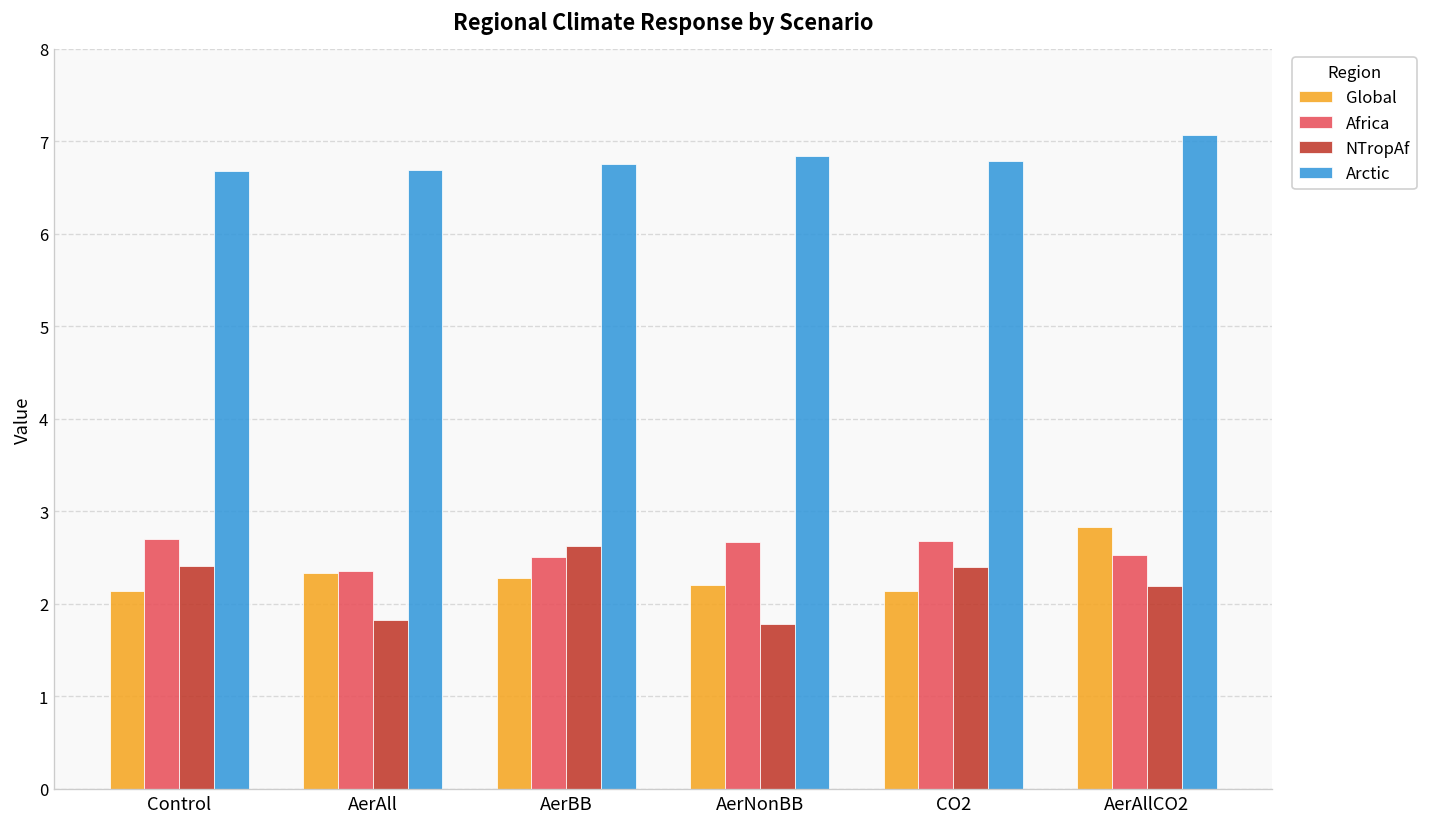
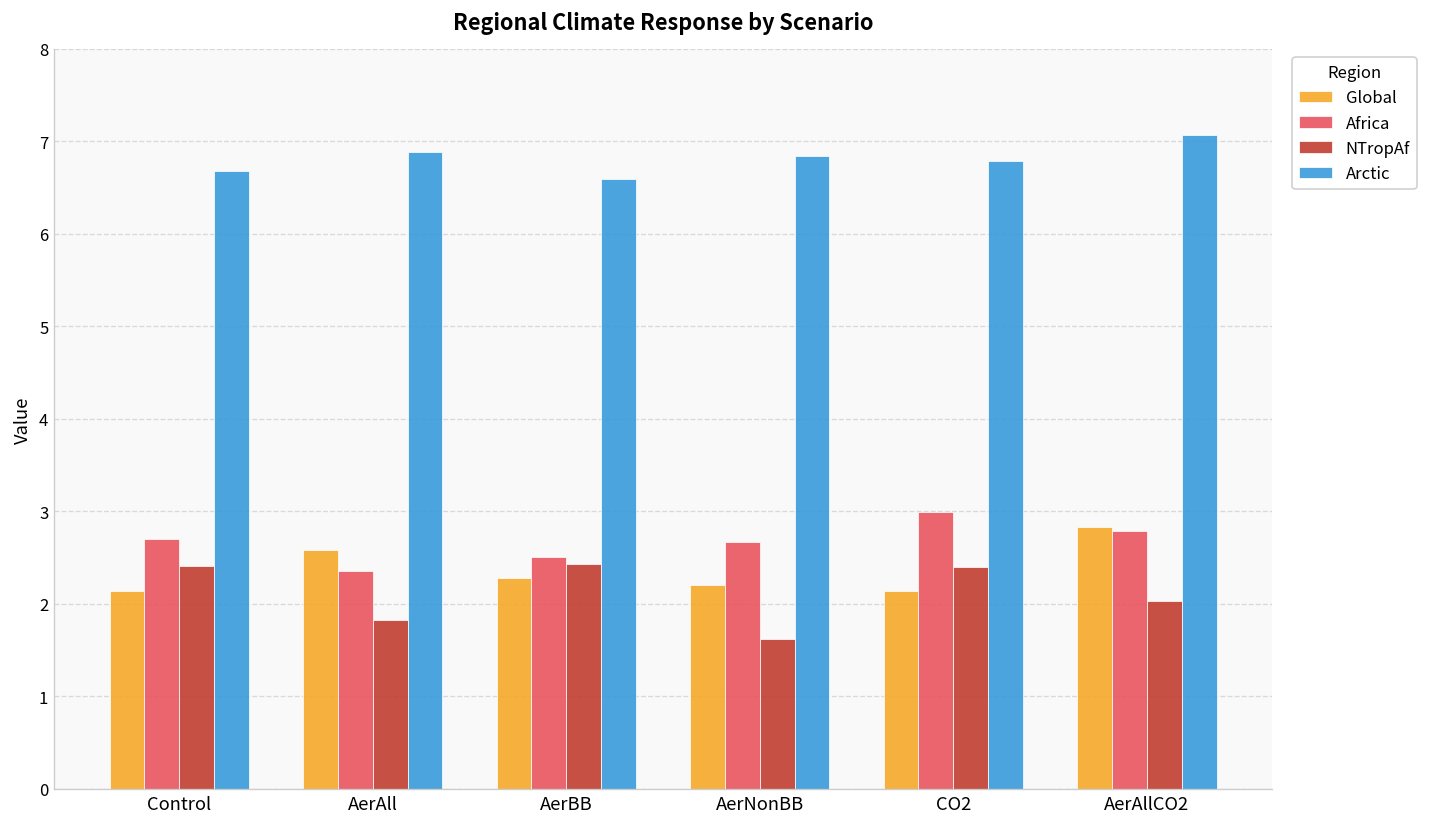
Global, AerAll: 2.3 -> 2.6
Arctic, AerAll: 6.7 -> 6.9
NTropAf, AerBB: 2.6 -> 2.4
Arctic, AerBB: 6.8 -> 6.6
NTropAf, AerNonBB: 1.8 -> 1.6
Africa, CO2: 2.7 -> 3.0
Africa, AerAllCO2: 2.5 -> 2.8
NTropAf, AerAllCO2: 2.2 -> 2.0
